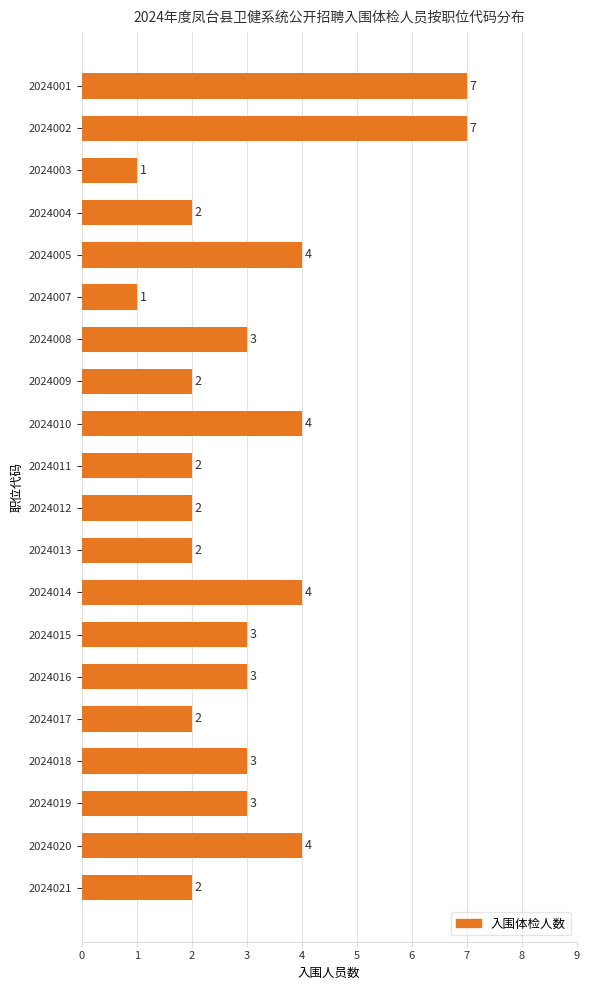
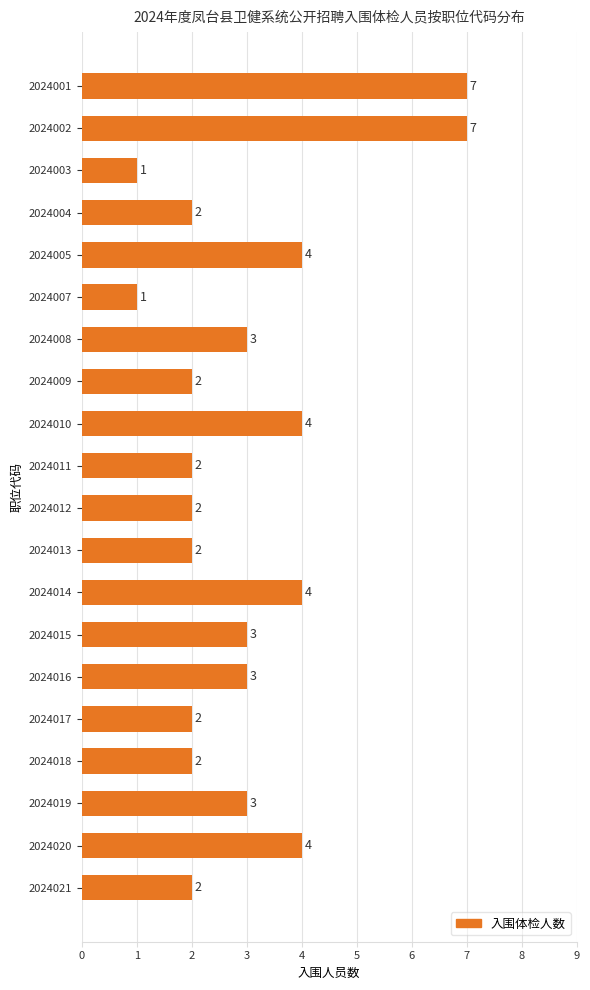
2024018: 3 -> 2
